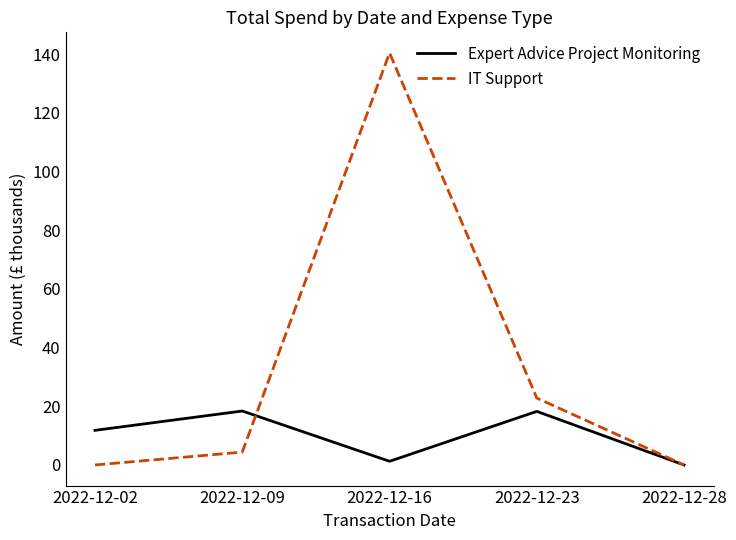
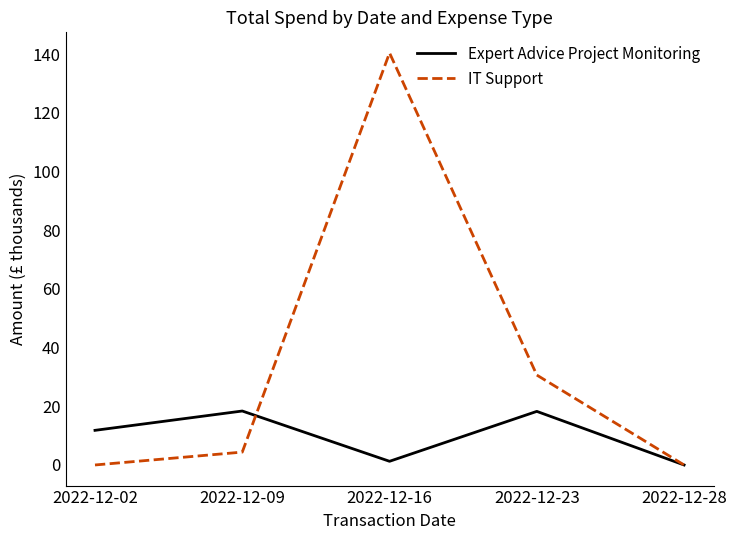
IT Support, 2022-12-23: 23 -> 31
